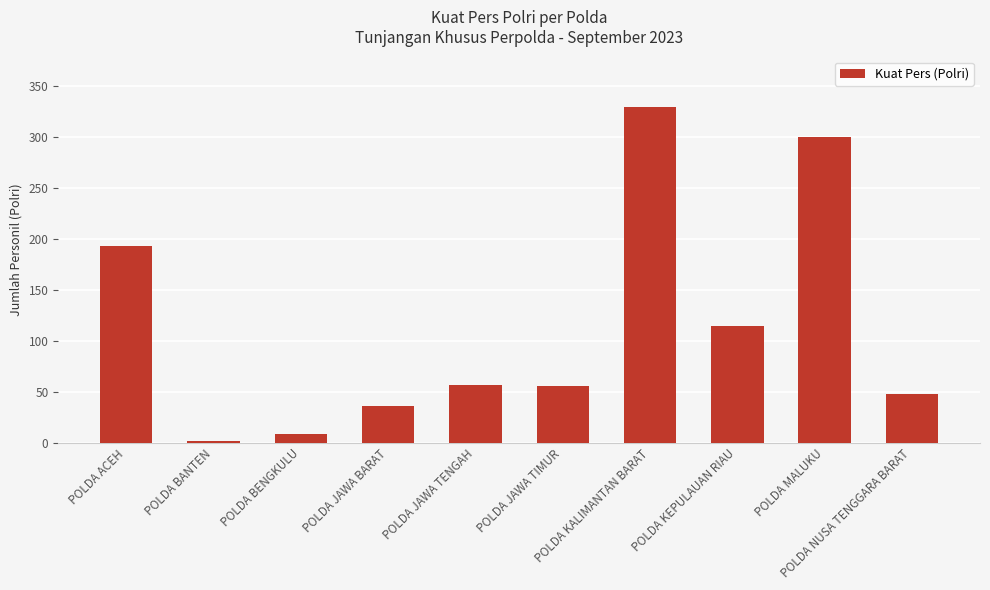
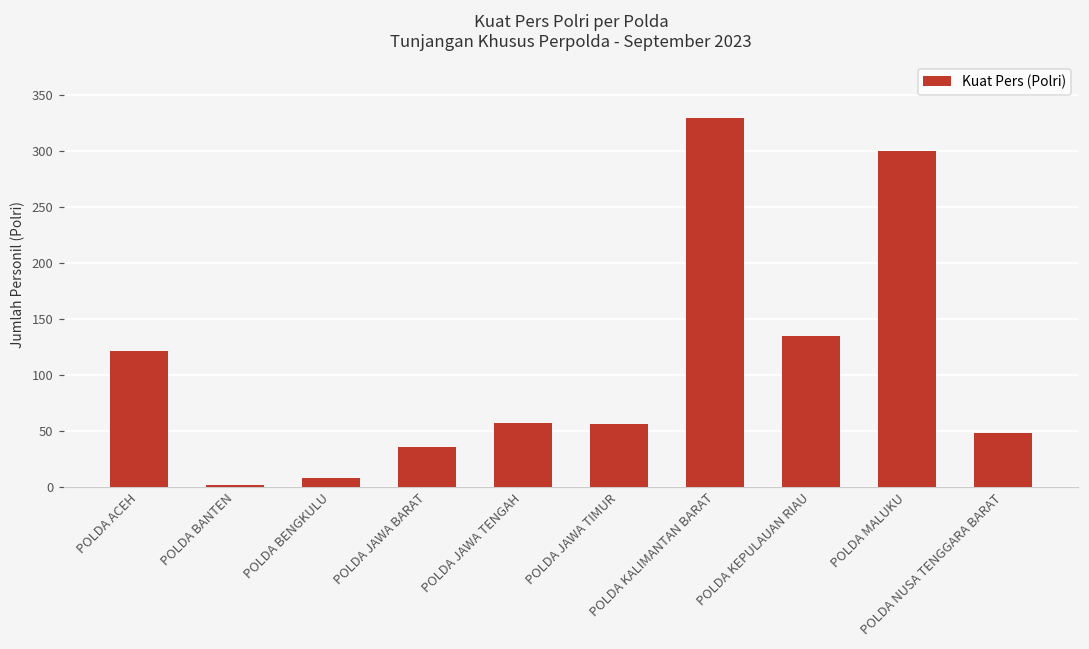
POLDA ACEH: 193 -> 121
POLDA KEPULAUAN RIAU: 115 -> 135
